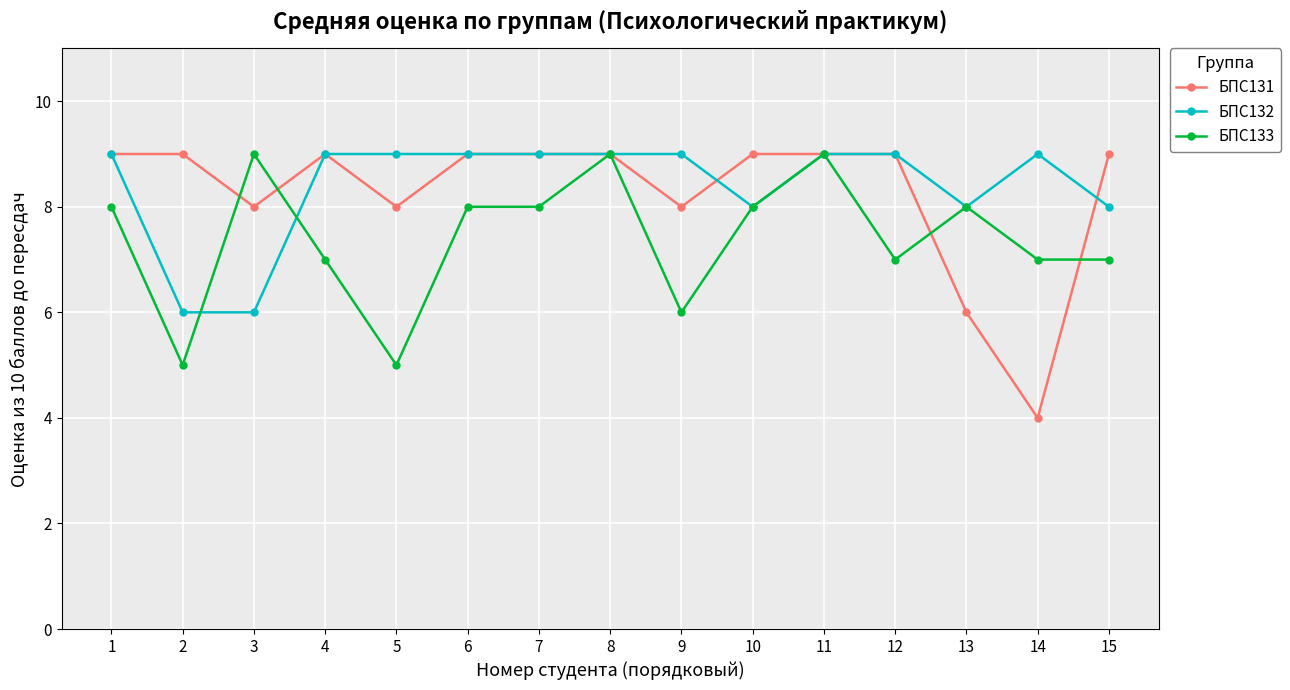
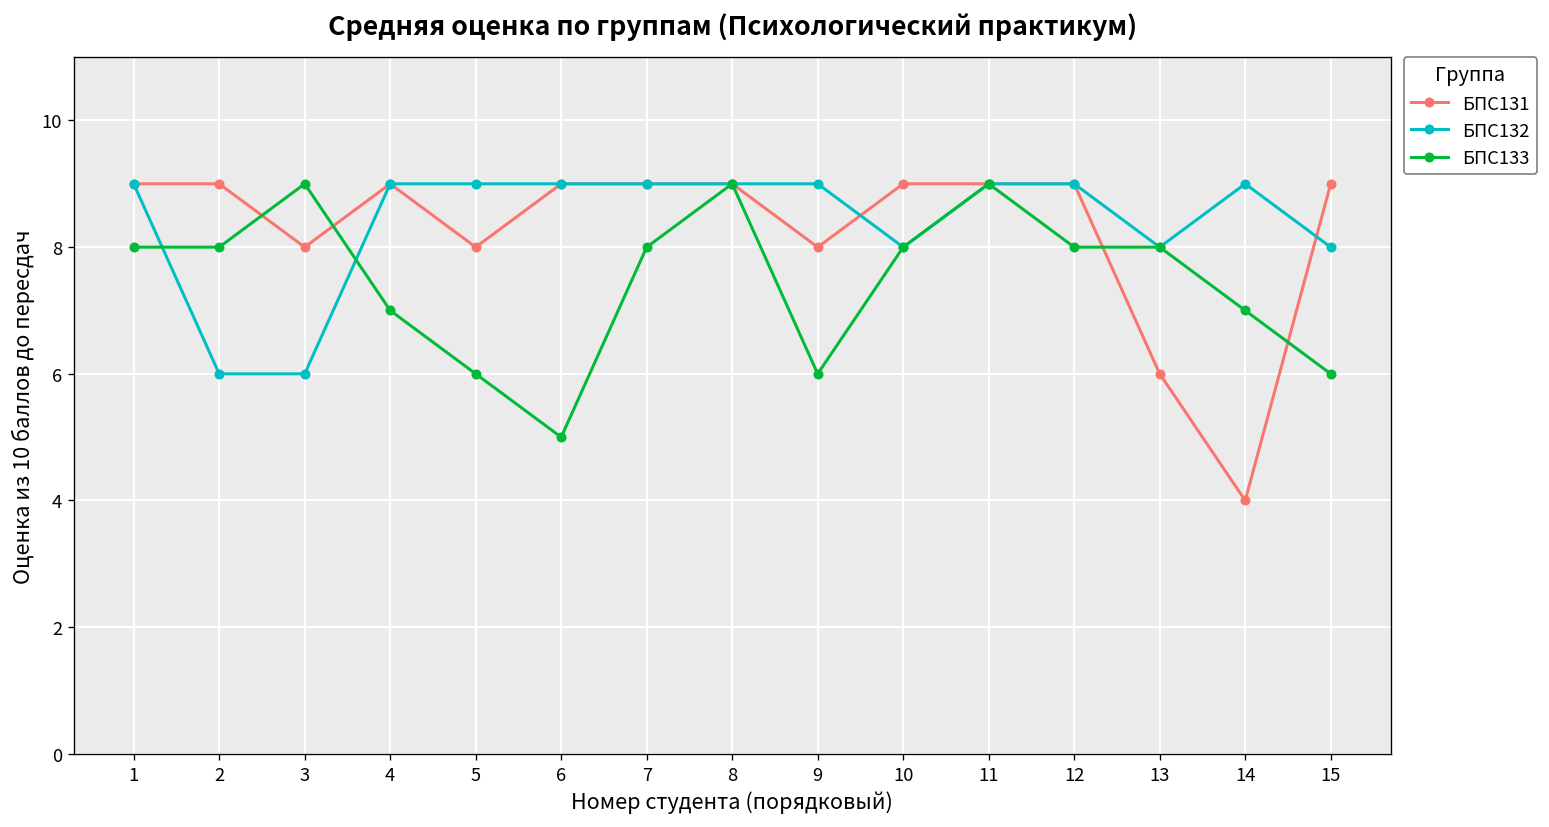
БПС133, 2: 5 -> 8
БПС133, 5: 5 -> 6
БПС133, 6: 8 -> 5
БПС133, 12: 7 -> 8
БПС133, 15: 7 -> 6
